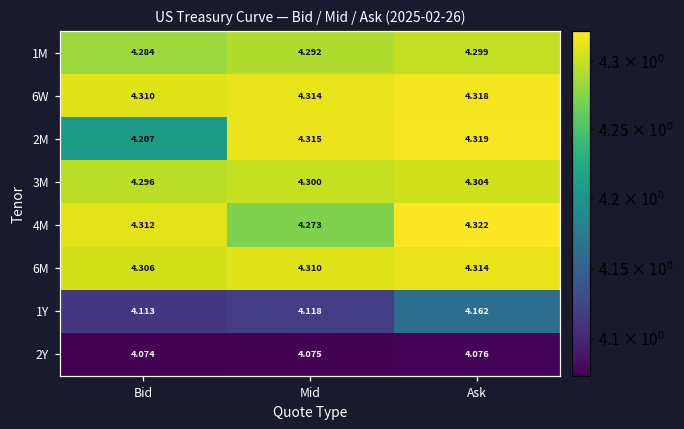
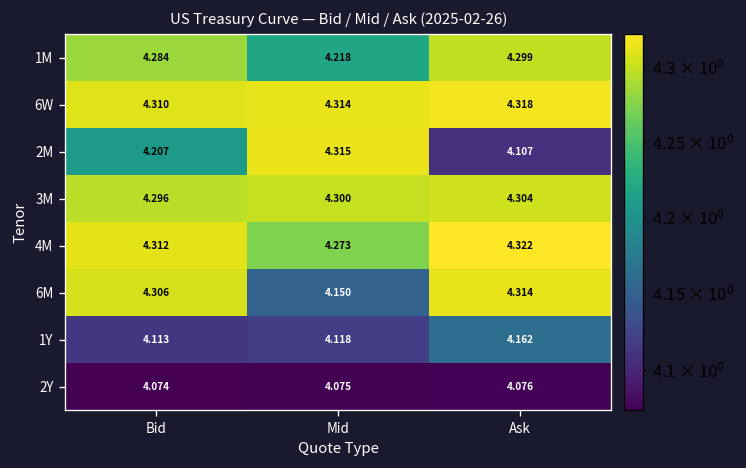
1M, Mid: 4.292 -> 4.218
2M, Ask: 4.319 -> 4.107
6M, Mid: 4.310 -> 4.150
